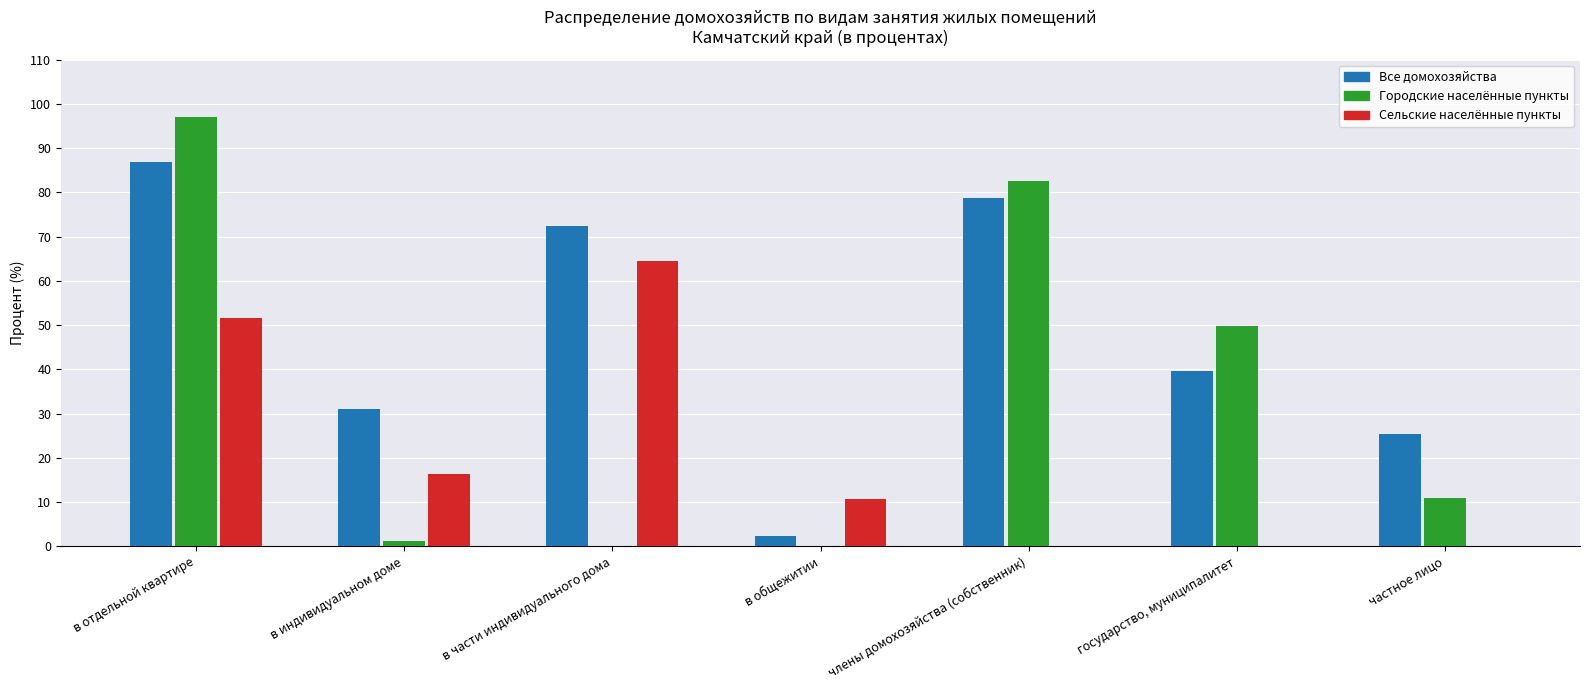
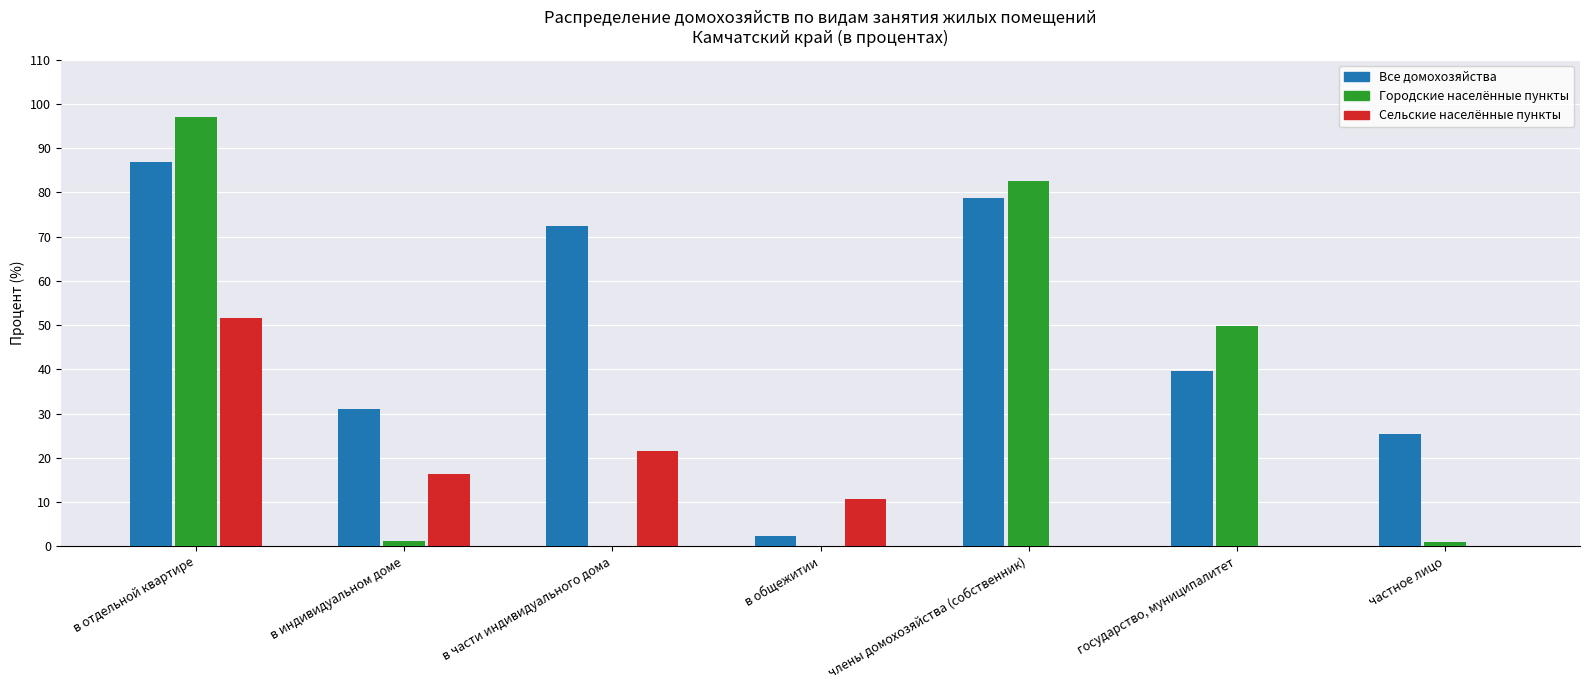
Сельские населённые пункты, в части индивидуального дома: 64 -> 22
Городские населённые пункты, частное лицо: 11 -> 1
